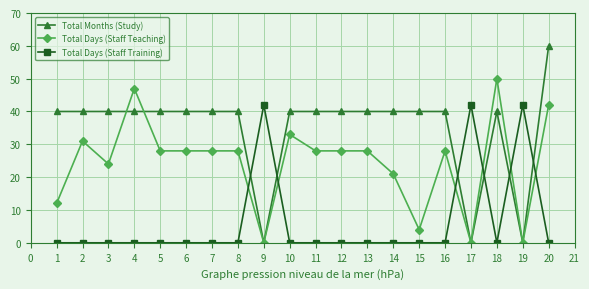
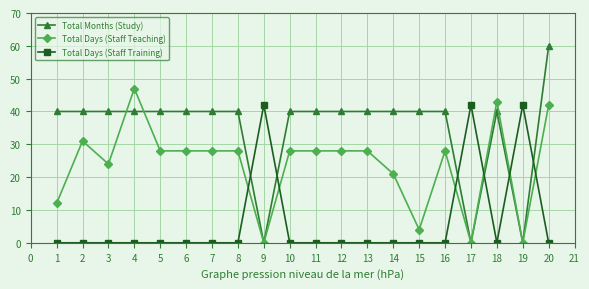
Total Days (Staff Teaching), 10: 33 -> 28
Total Days (Staff Teaching), 18: 50 -> 43
